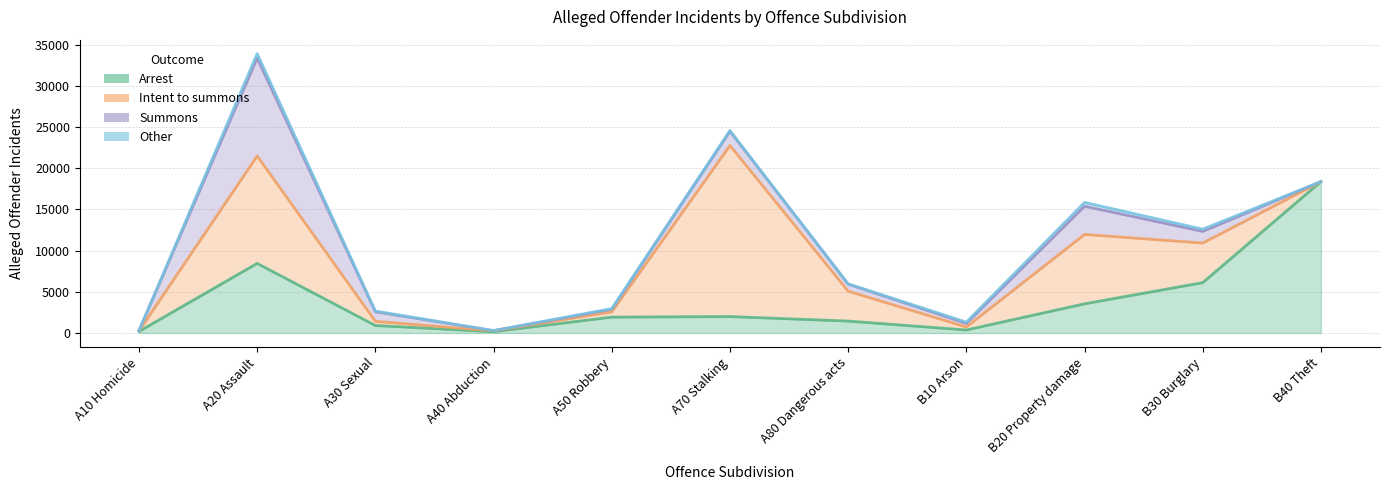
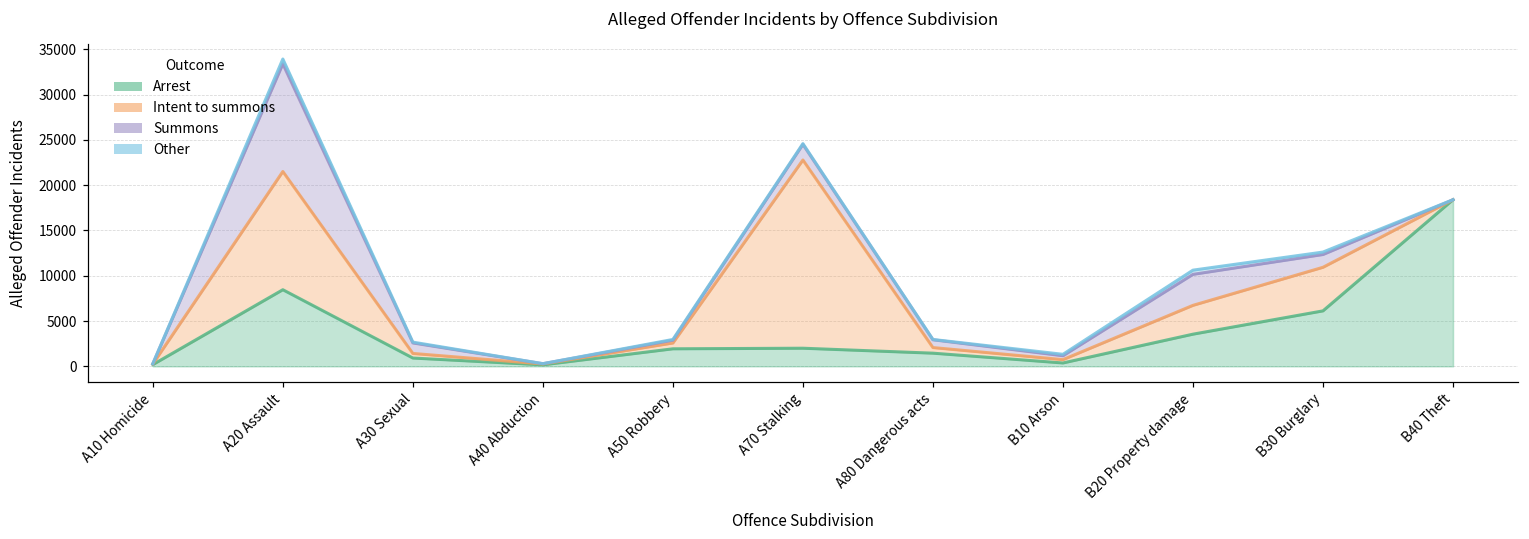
Intent to summons, A80 Dangerous acts: 4000 -> 1000
Intent to summons, B20 Property damage: 8000 -> 3000
